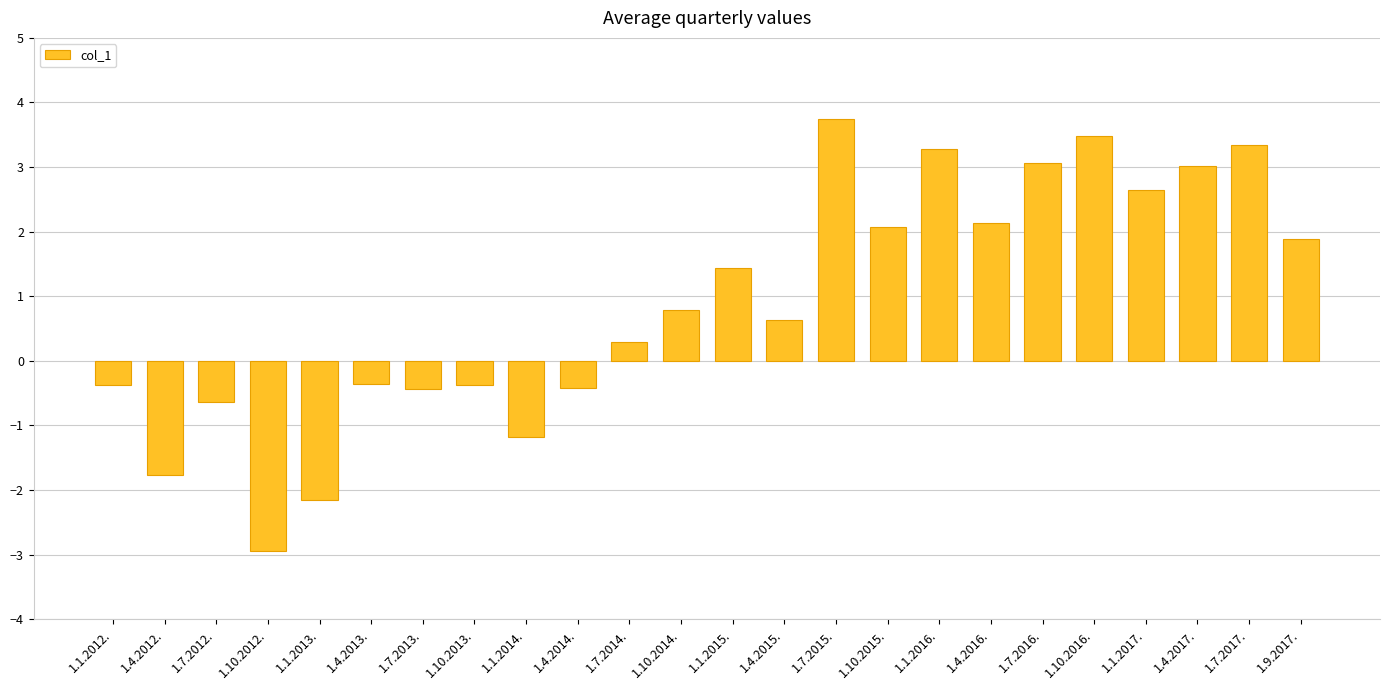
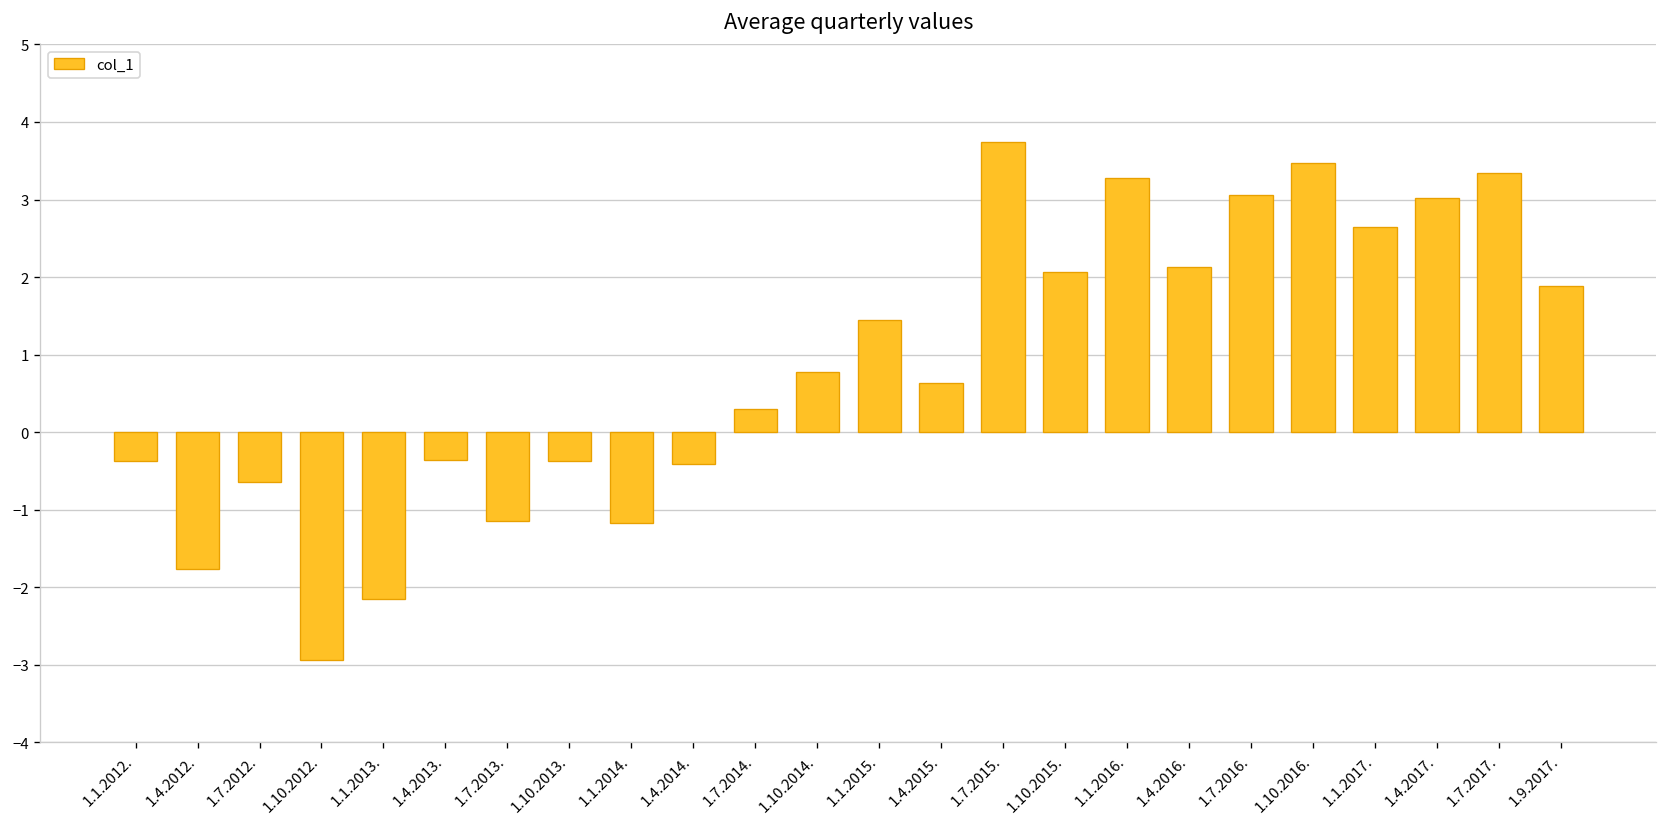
1.7.2013.: -0.4 -> -1.1
